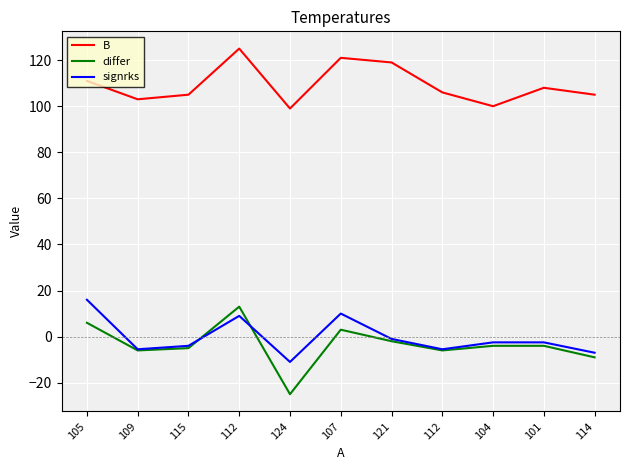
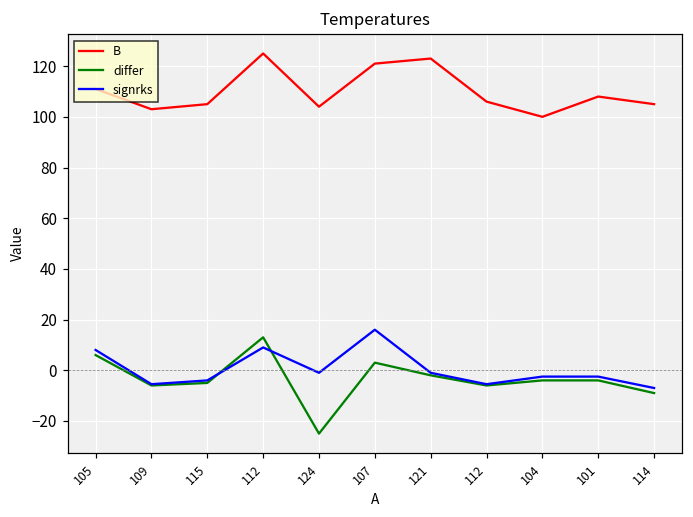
signrks, 105: 16 -> 8
B, 124: 99 -> 104
signrks, 124: -11 -> -1
signrks, 107: 10 -> 16
B, 121: 119 -> 123
